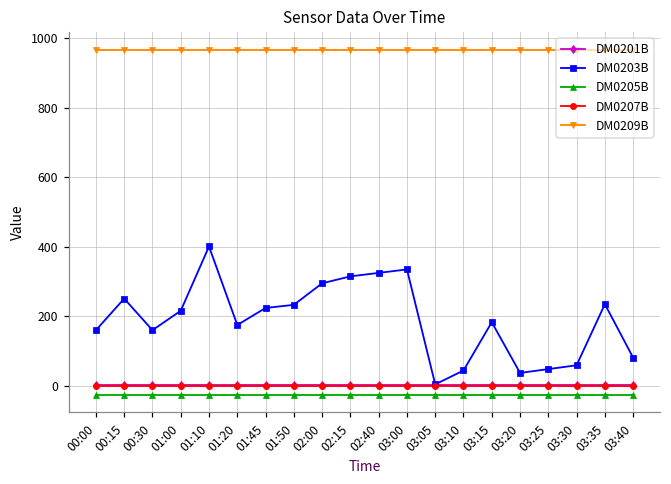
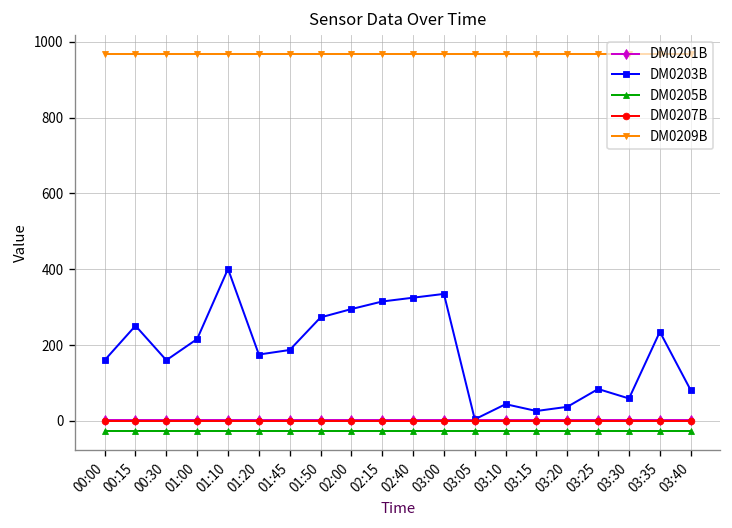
DM0203B, 01:45: 220 -> 190
DM0203B, 01:50: 230 -> 270
DM0203B, 03:15: 180 -> 30
DM0203B, 03:25: 50 -> 80
